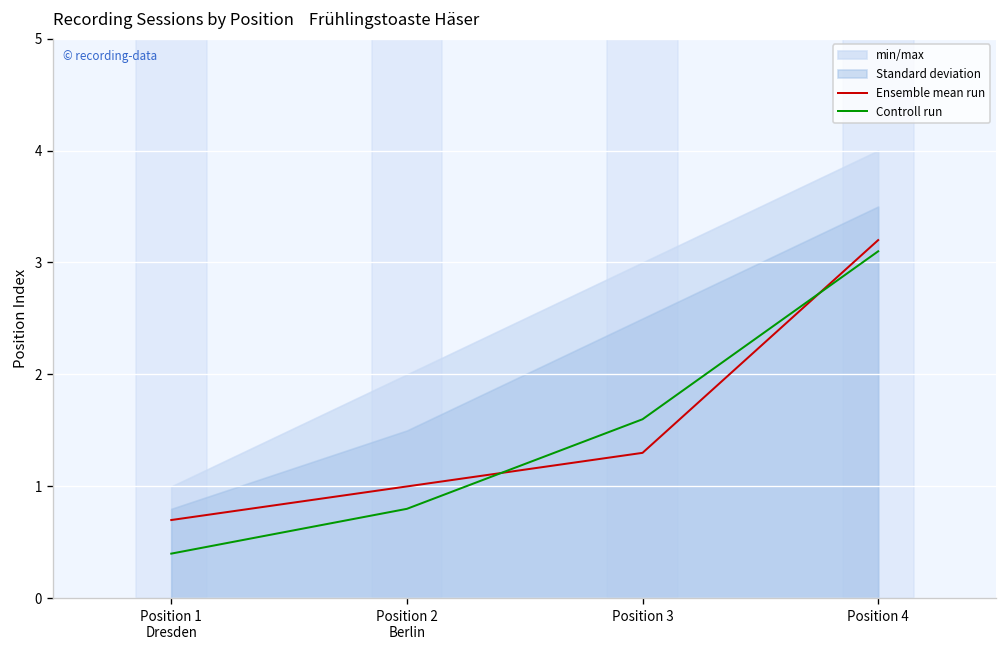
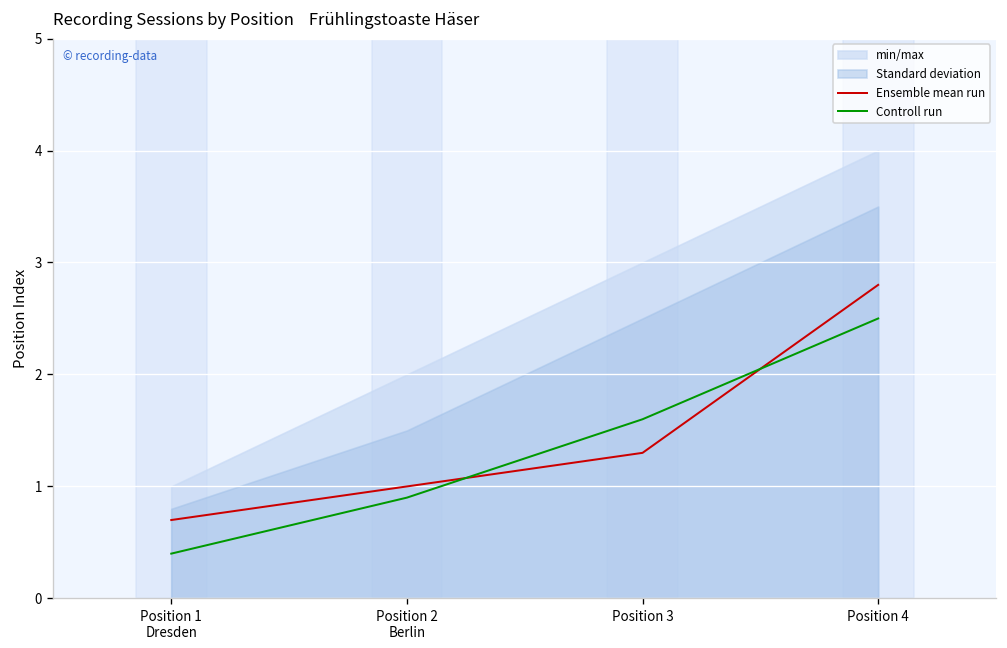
Controll run, Position 2 Berlin: 0.8 -> 0.9
Ensemble mean run, Position 4: 3.2 -> 2.8
Controll run, Position 4: 3.1 -> 2.5
